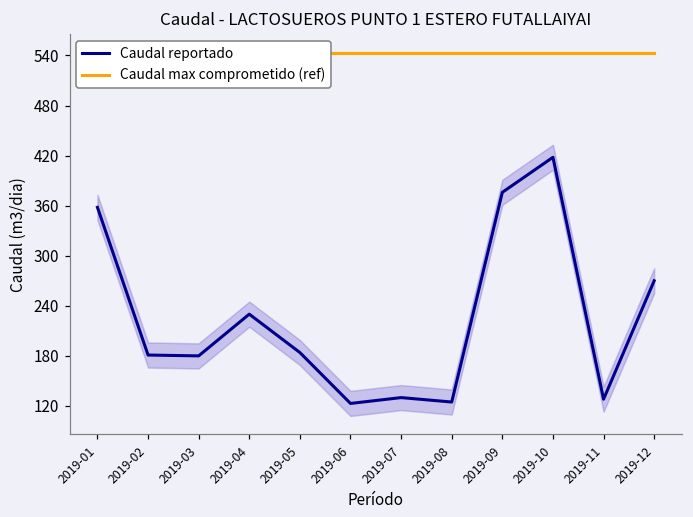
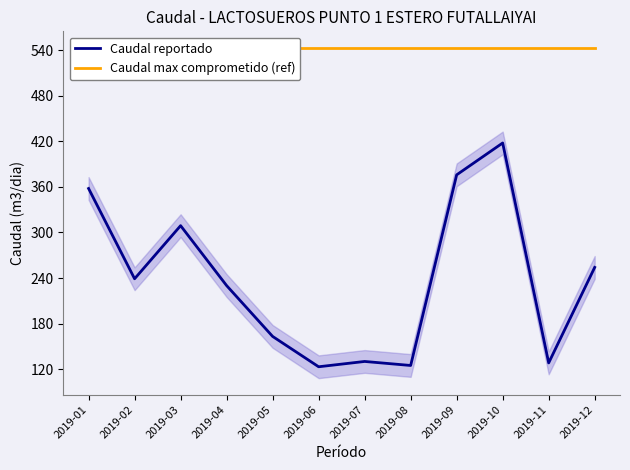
Caudal reportado, 2019-02: 180 -> 240
Caudal reportado, 2019-03: 180 -> 310
Caudal reportado, 2019-05: 180 -> 160
Caudal reportado, 2019-12: 270 -> 250
